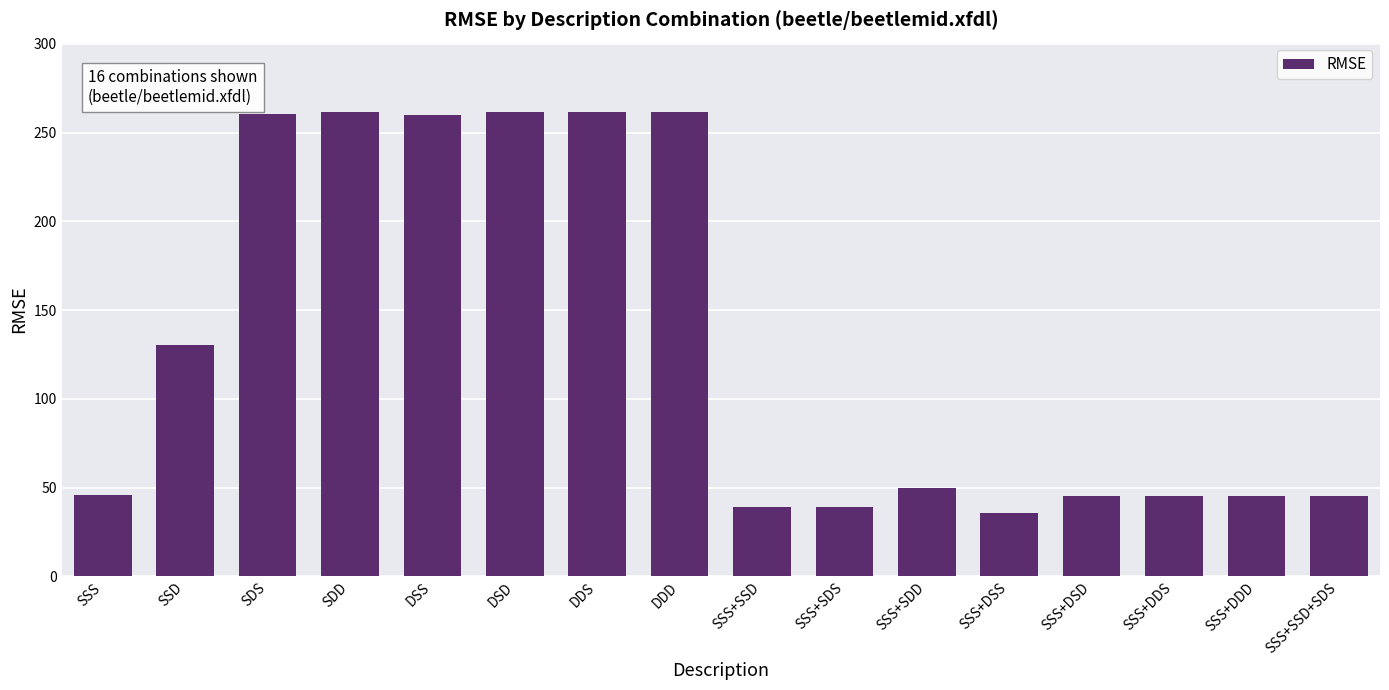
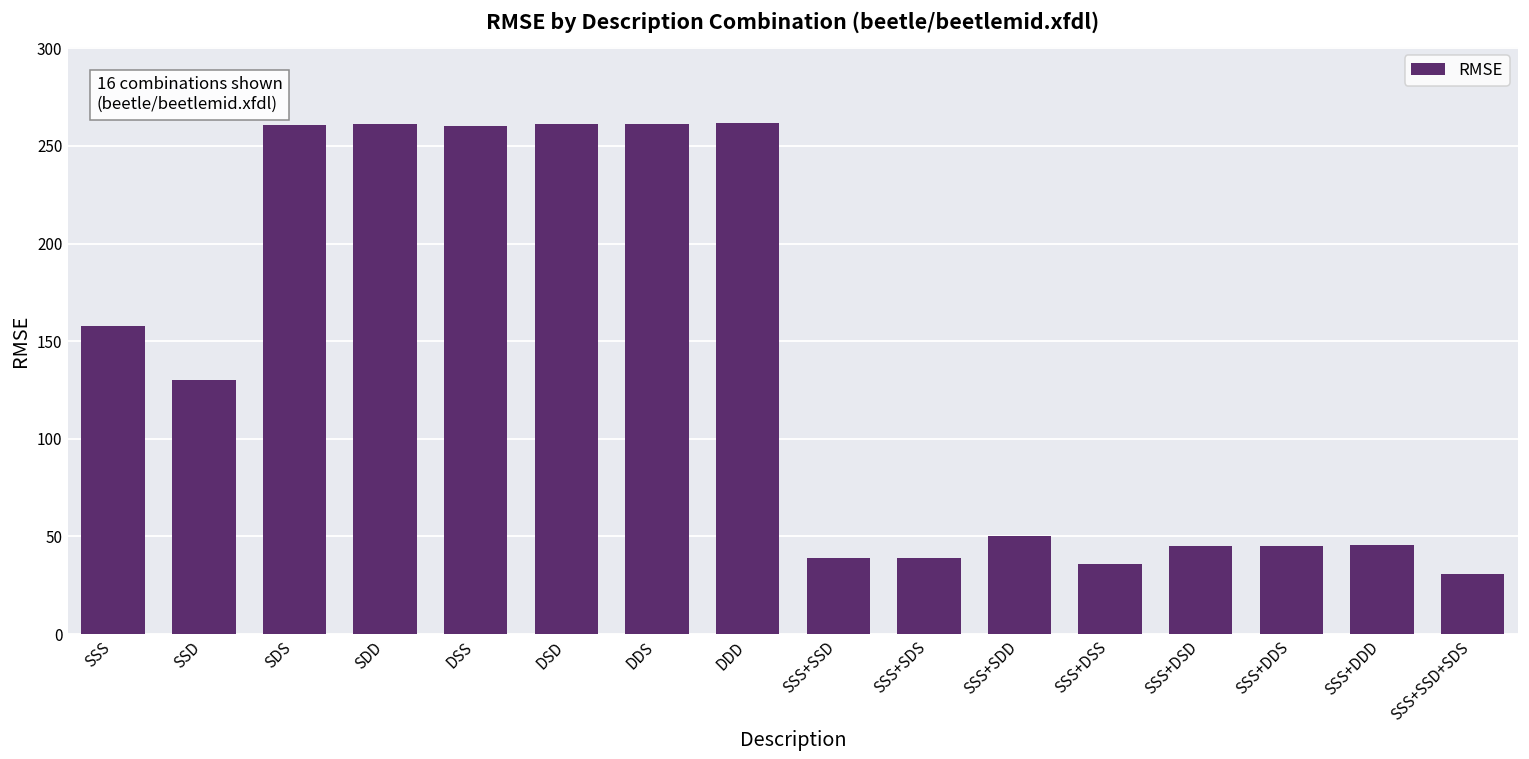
SSS: 46 -> 158
SSS+SSD+SDS: 46 -> 31
